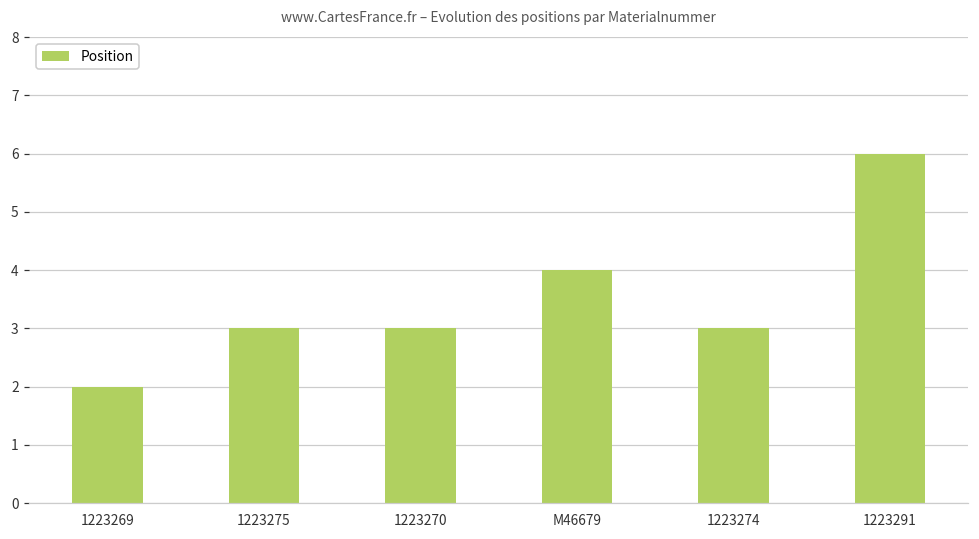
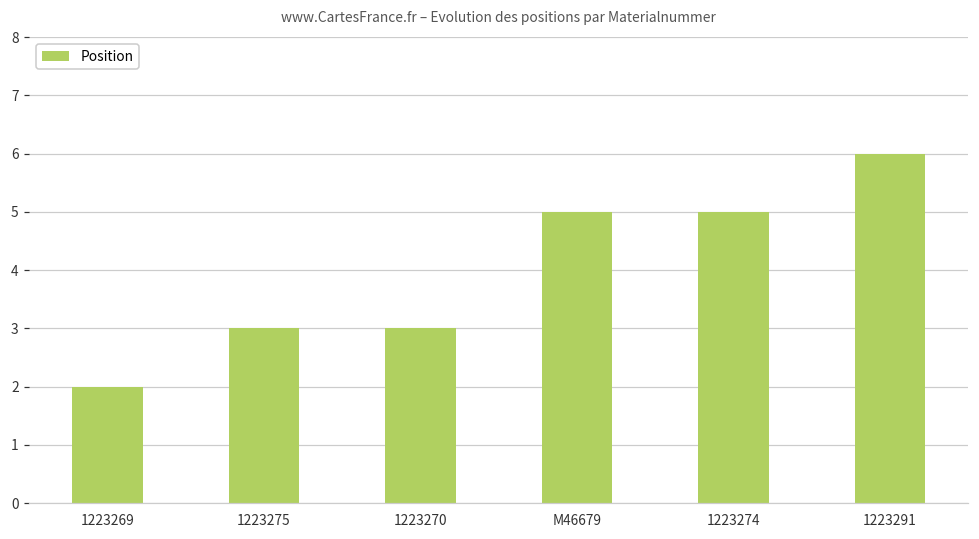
M46679: 4 -> 5
1223274: 3 -> 5
